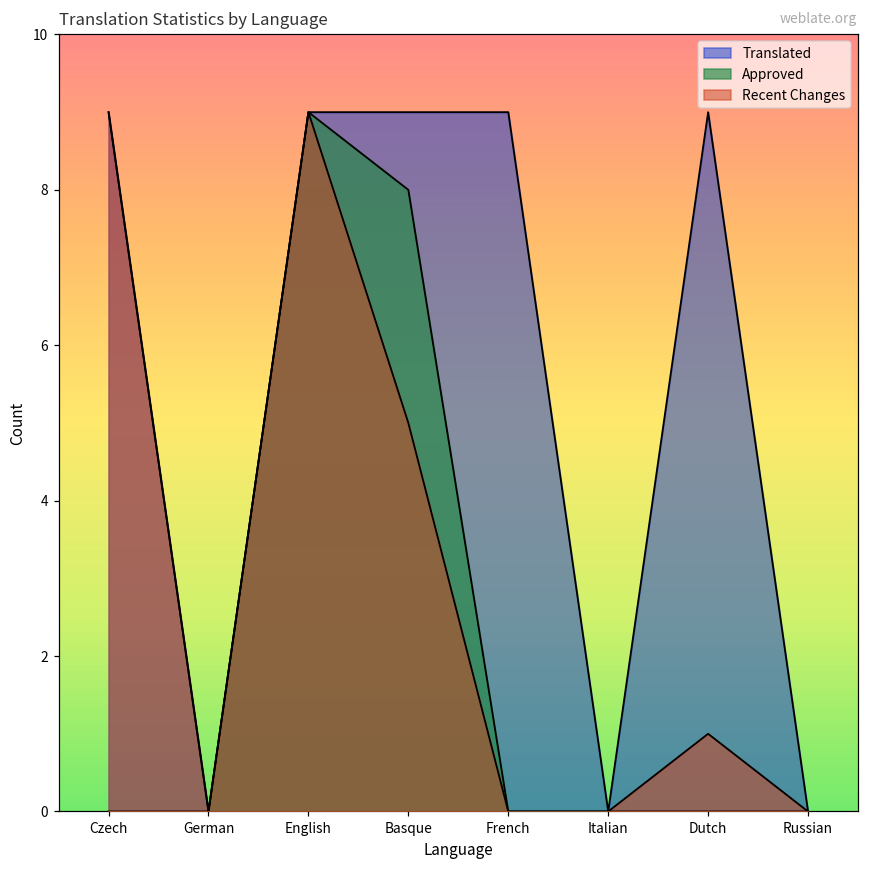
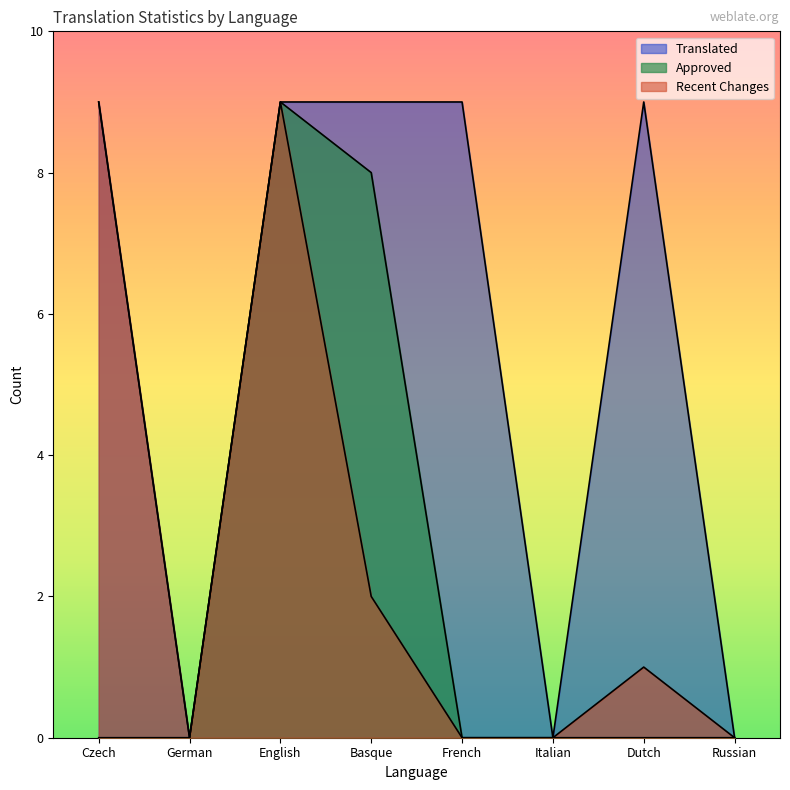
Recent Changes, Basque: 5 -> 2
